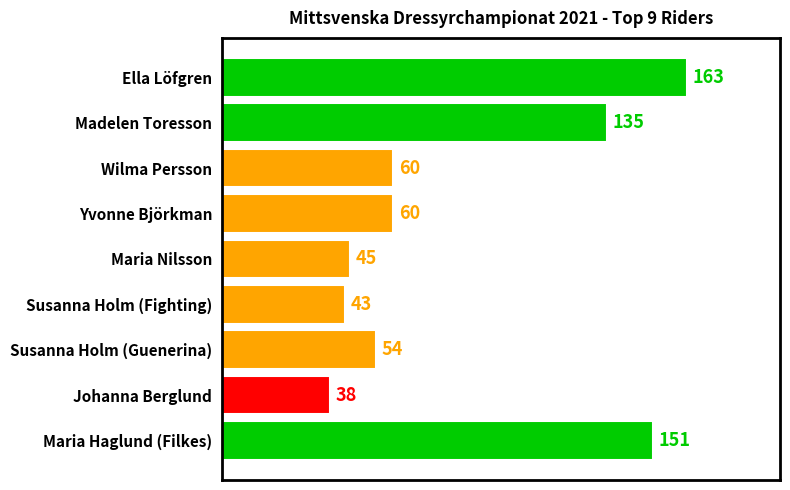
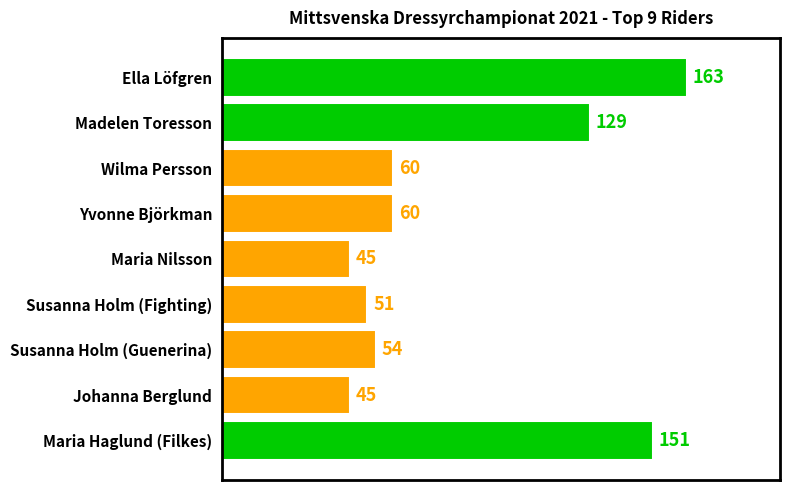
Madelen Toresson: 135 -> 129
Susanna Holm (Fighting): 43 -> 51
Johanna Berglund: 38 -> 45
